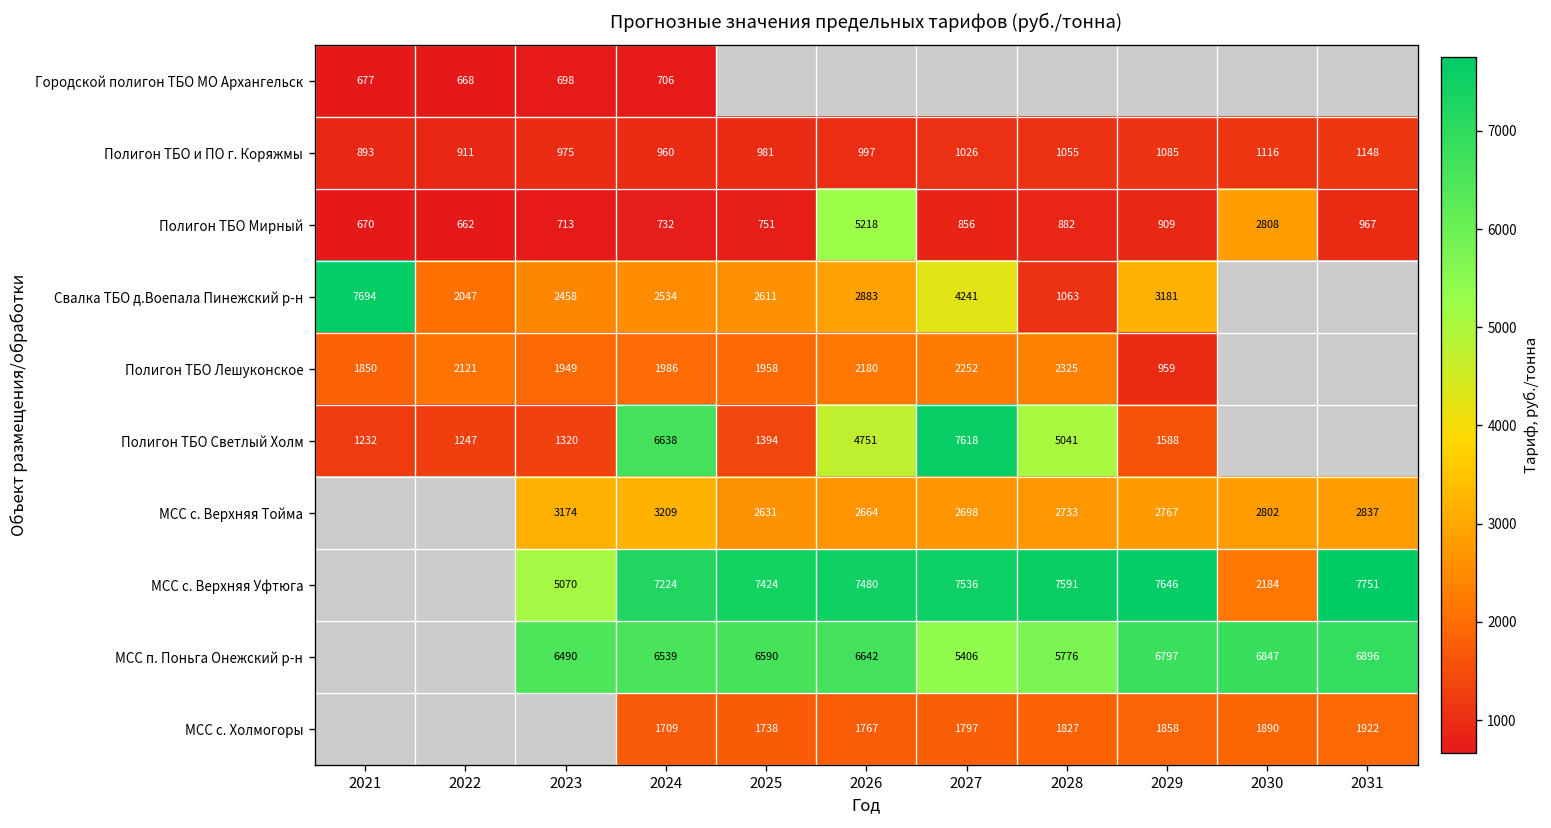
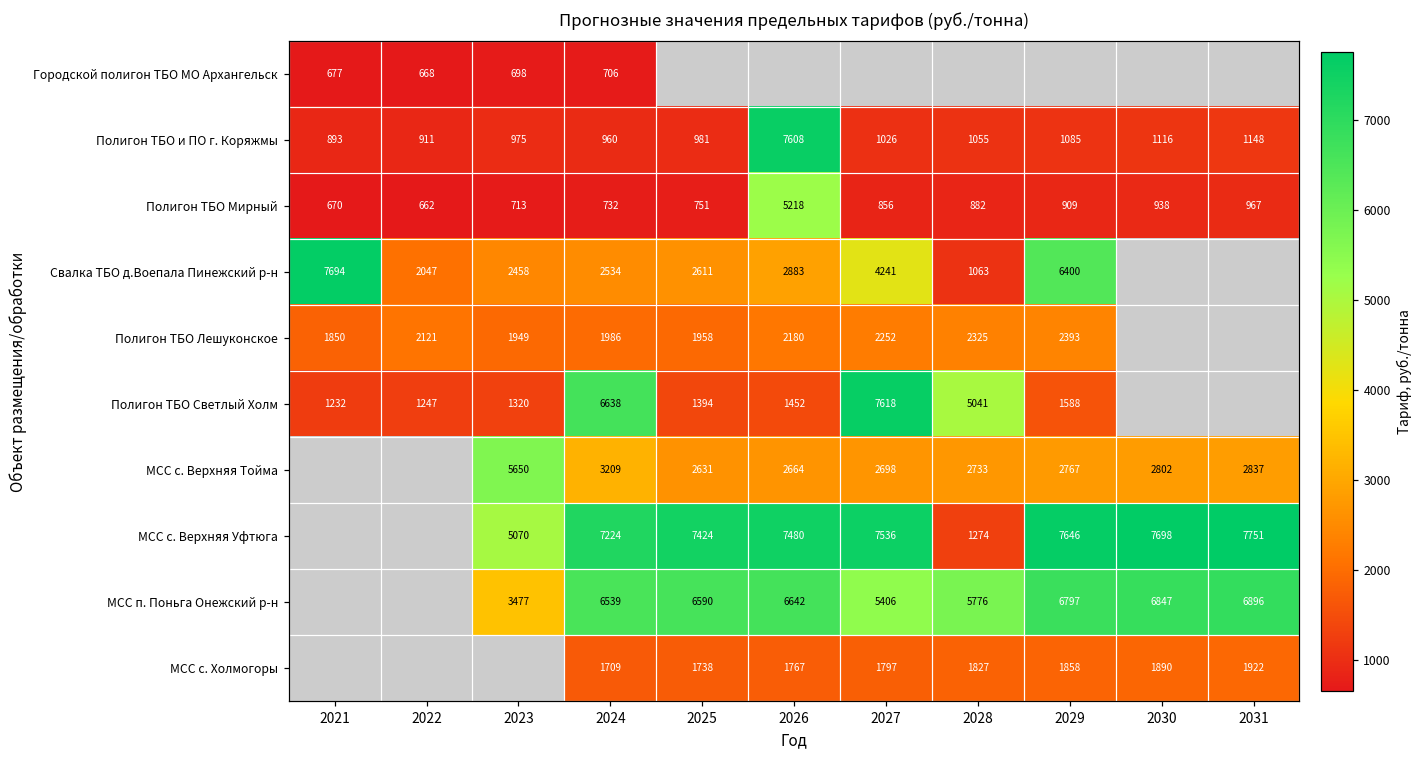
Полигон ТБО и ПО г. Коряжмы, 2026: 997 -> 7608
Полигон ТБО Мирный, 2030: 2808 -> 938
Свалка ТБО д.Воепала Пинежский р-н, 2029: 3181 -> 6400
Полигон ТБО Лешуконское, 2029: 959 -> 2393
Полигон ТБО Светлый Холм, 2026: 4751 -> 1452
МСС с. Верхняя Тойма, 2023: 3174 -> 5650
МСС с. Верхняя Уфтюга, 2028: 7591 -> 1274
МСС с. Верхняя Уфтюга, 2030: 2184 -> 7698
МСС п. Поньга Онежский р-н, 2023: 6490 -> 3477
